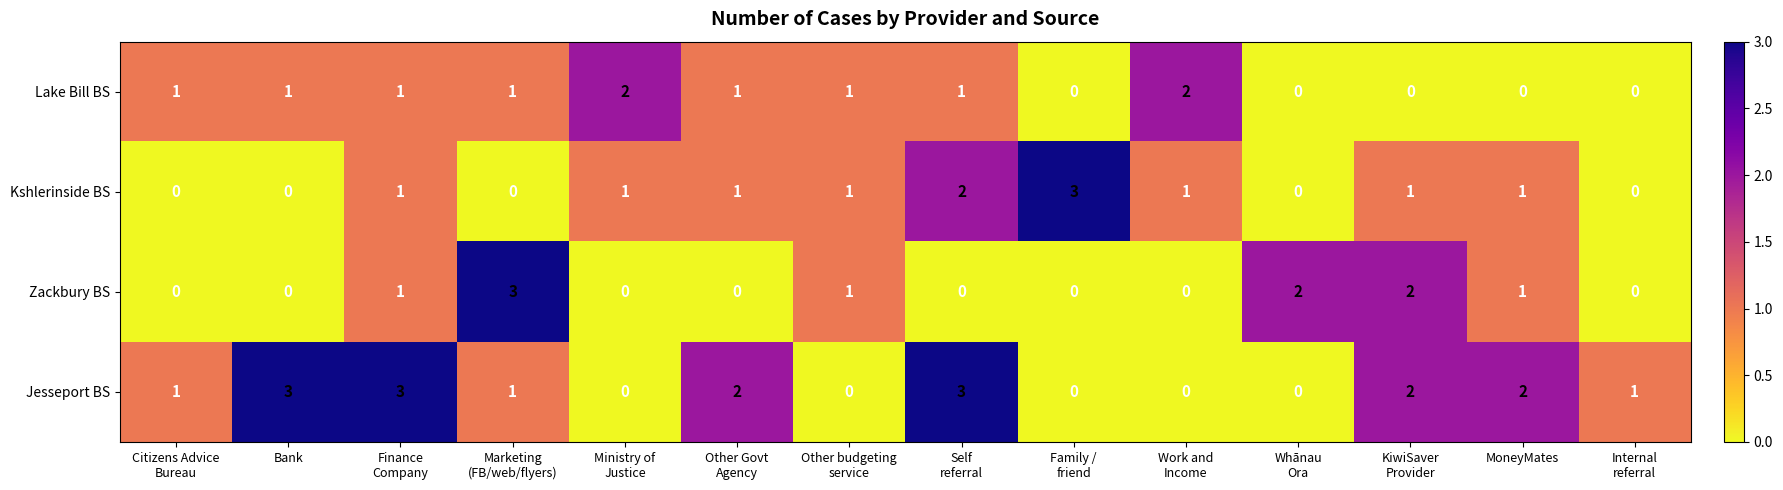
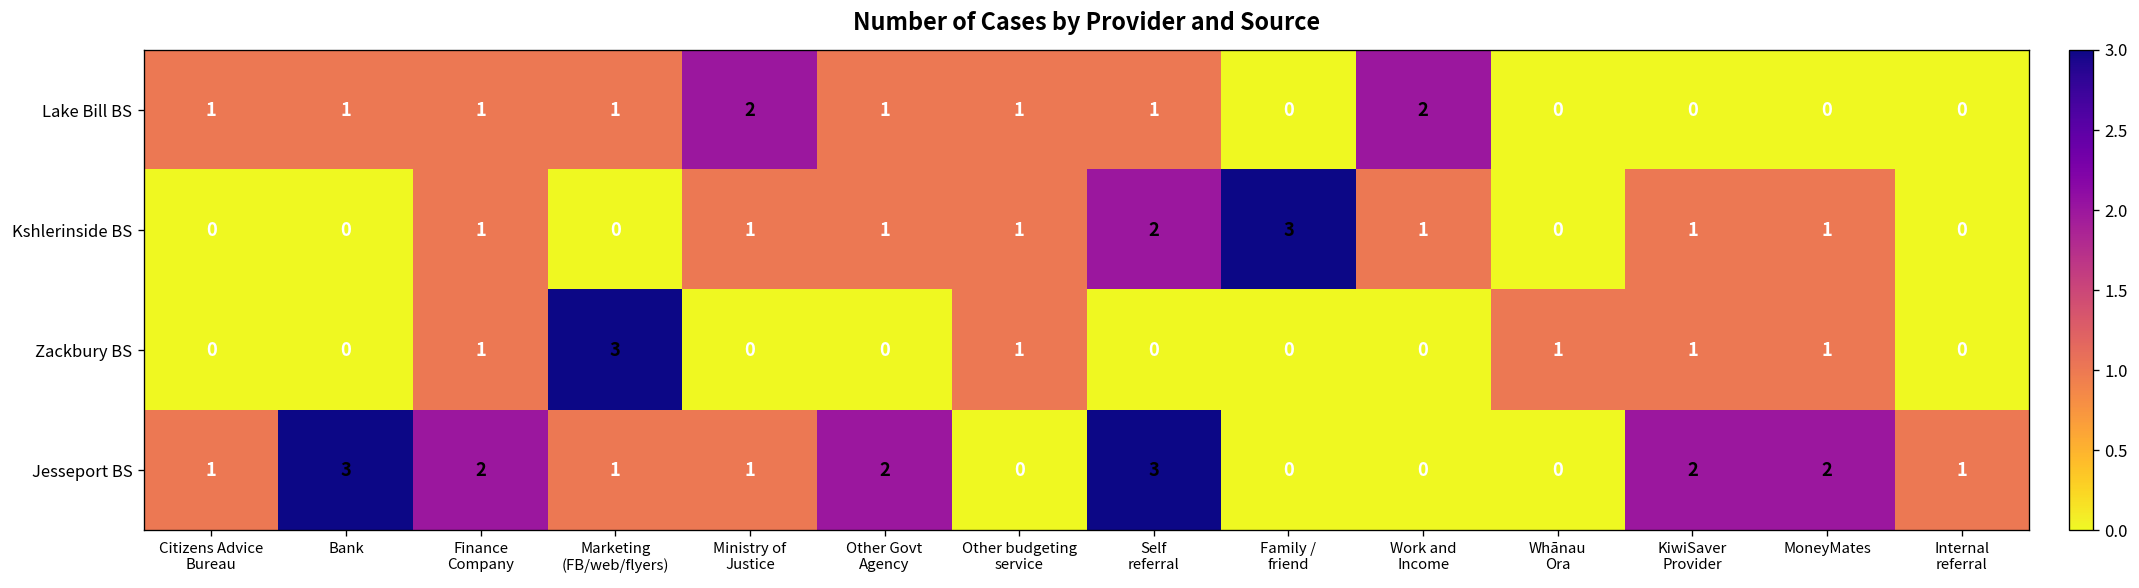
Zackbury BS, Whānau Ora: 2 -> 1
Zackbury BS, KiwiSaver Provider: 2 -> 1
Jesseport BS, Finance Company: 3 -> 2
Jesseport BS, Ministry of Justice: 0 -> 1
